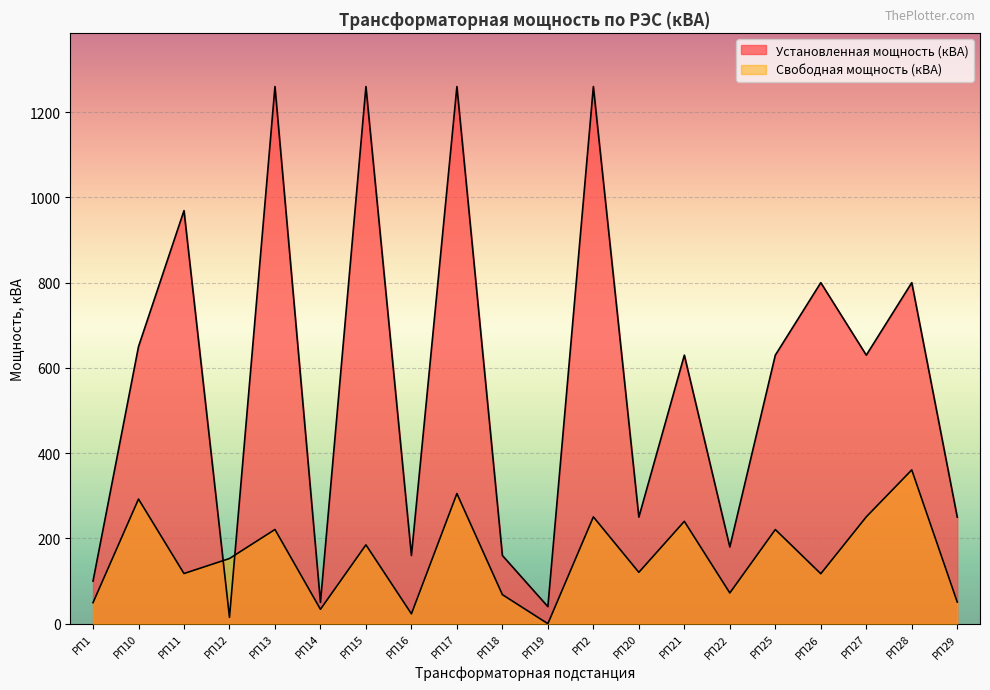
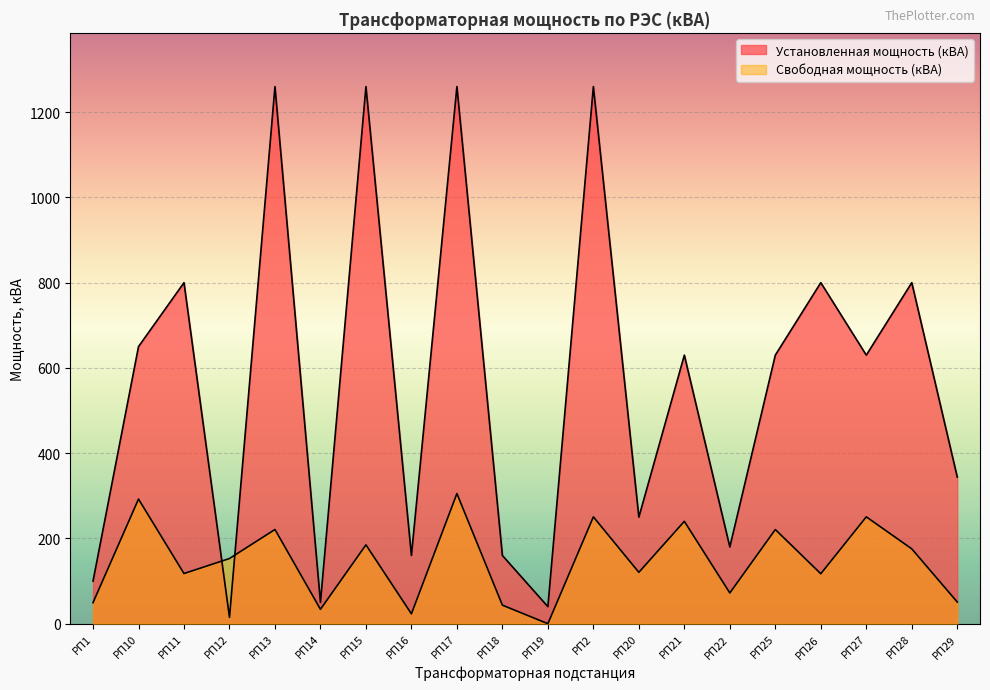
Установленная мощность (кВА), РП11: 970 -> 800
Свободная мощность (кВА), РП18: 70 -> 40
Свободная мощность (кВА), РП28: 360 -> 180
Установленная мощность (кВА), РП29: 250 -> 340
